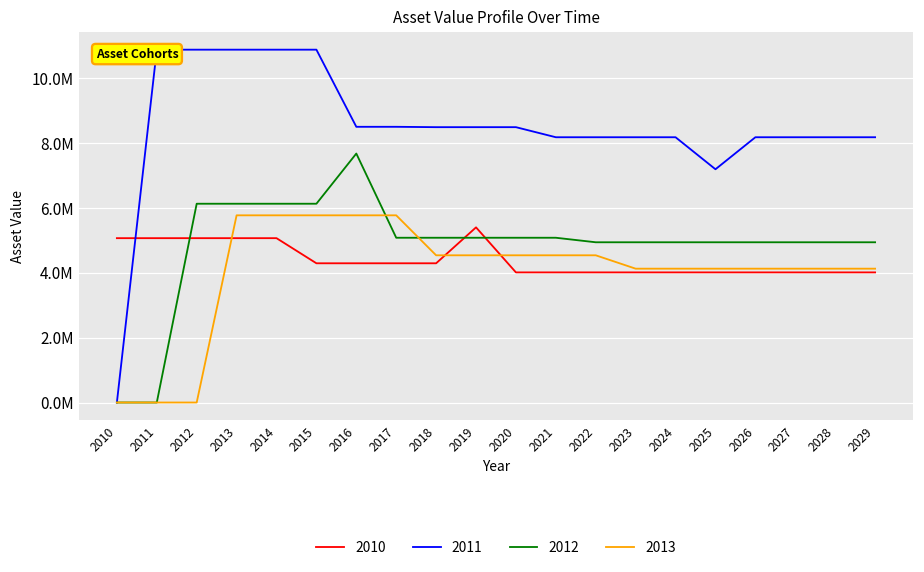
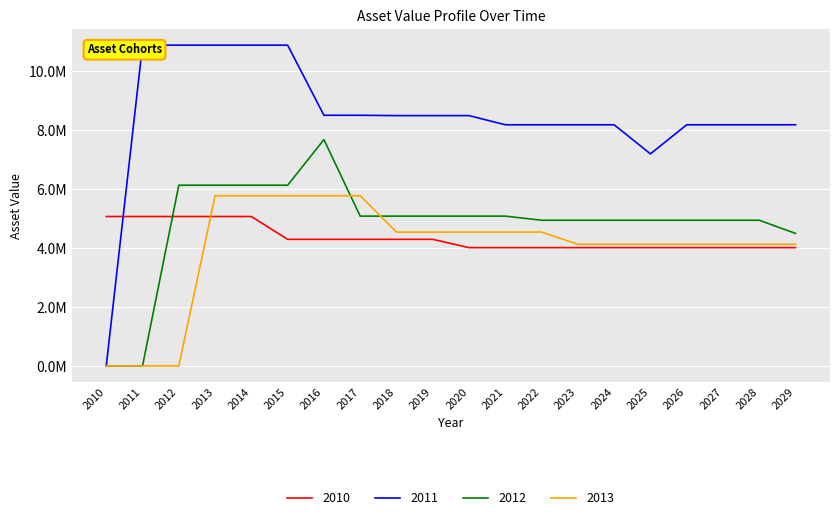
2010, 2019: 5400000 -> 4300000
2012, 2029: 4900000 -> 4500000
